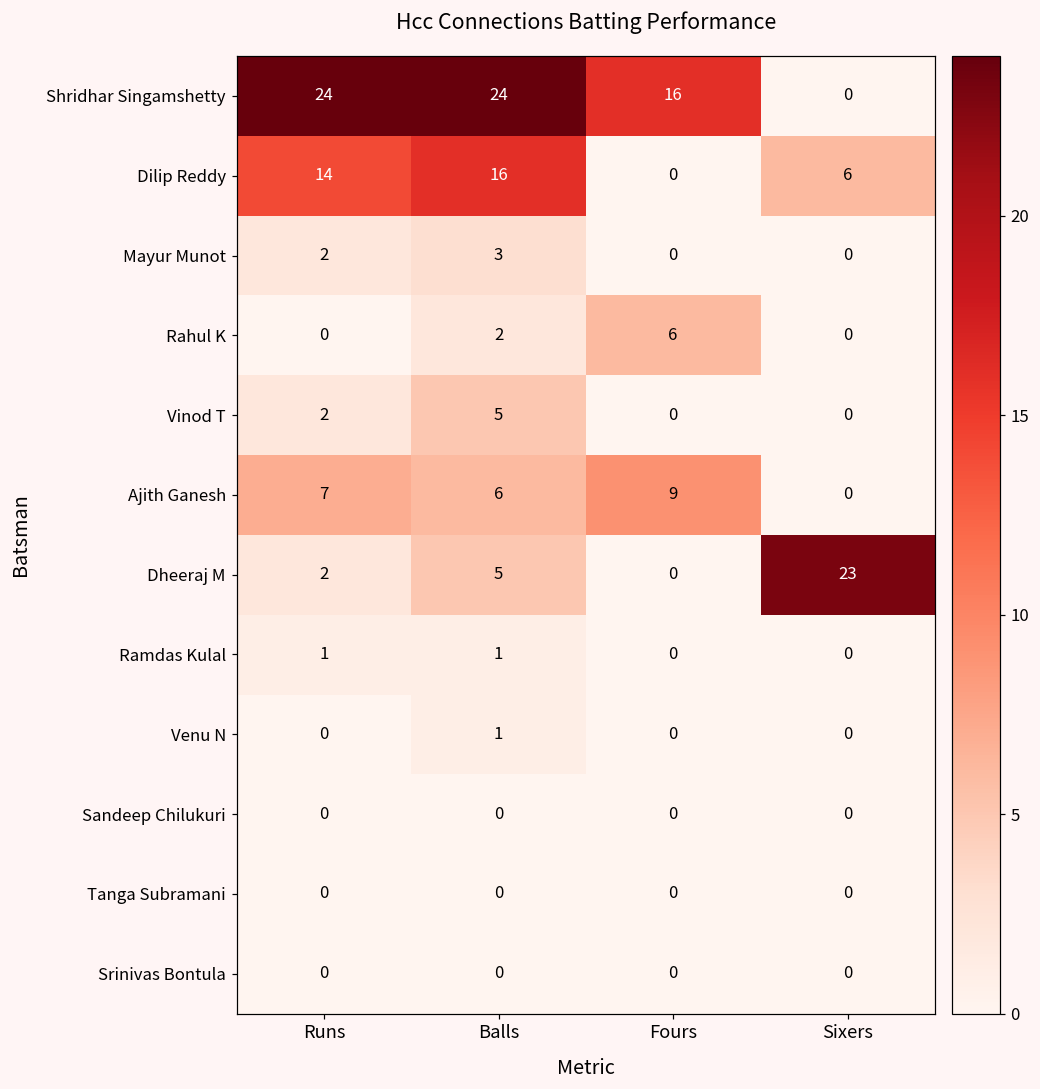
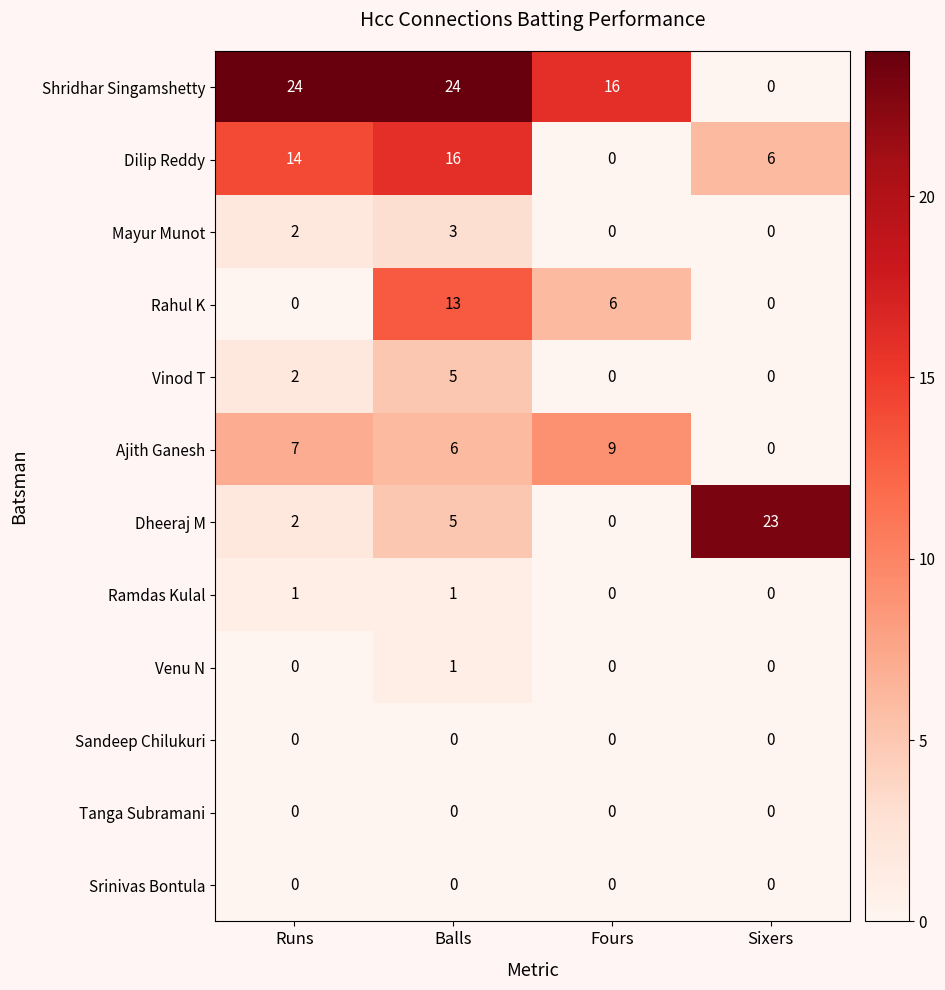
Rahul K, Balls: 2 -> 13
